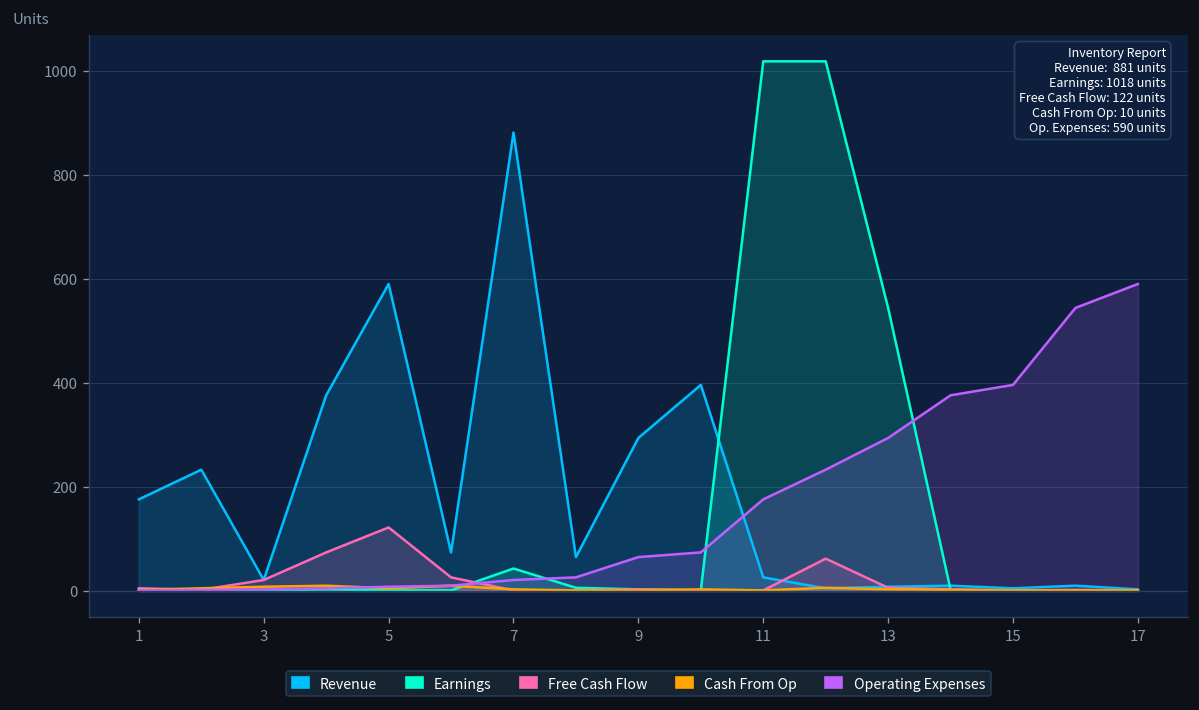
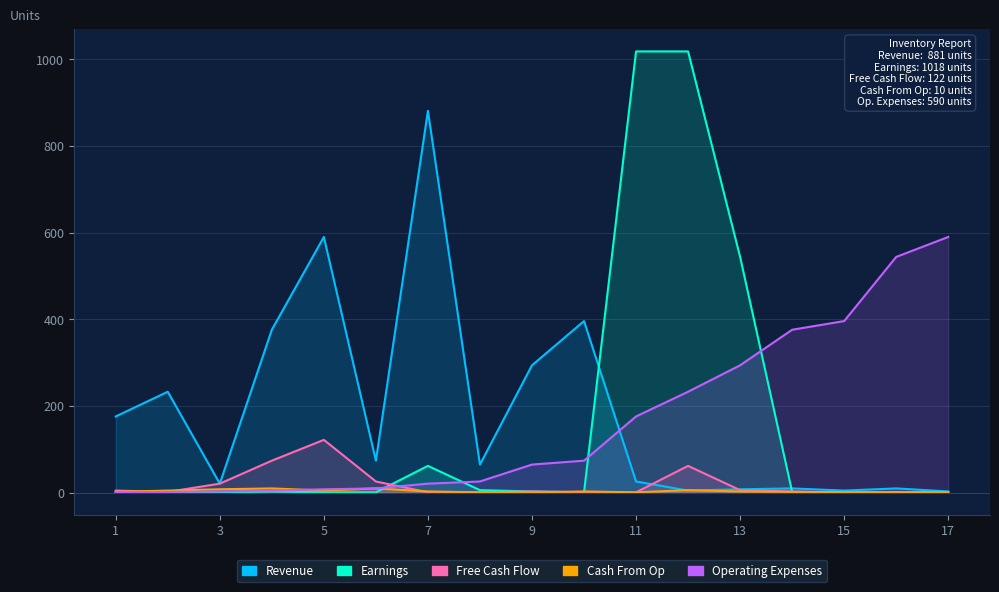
Earnings, 7: 40 -> 60
